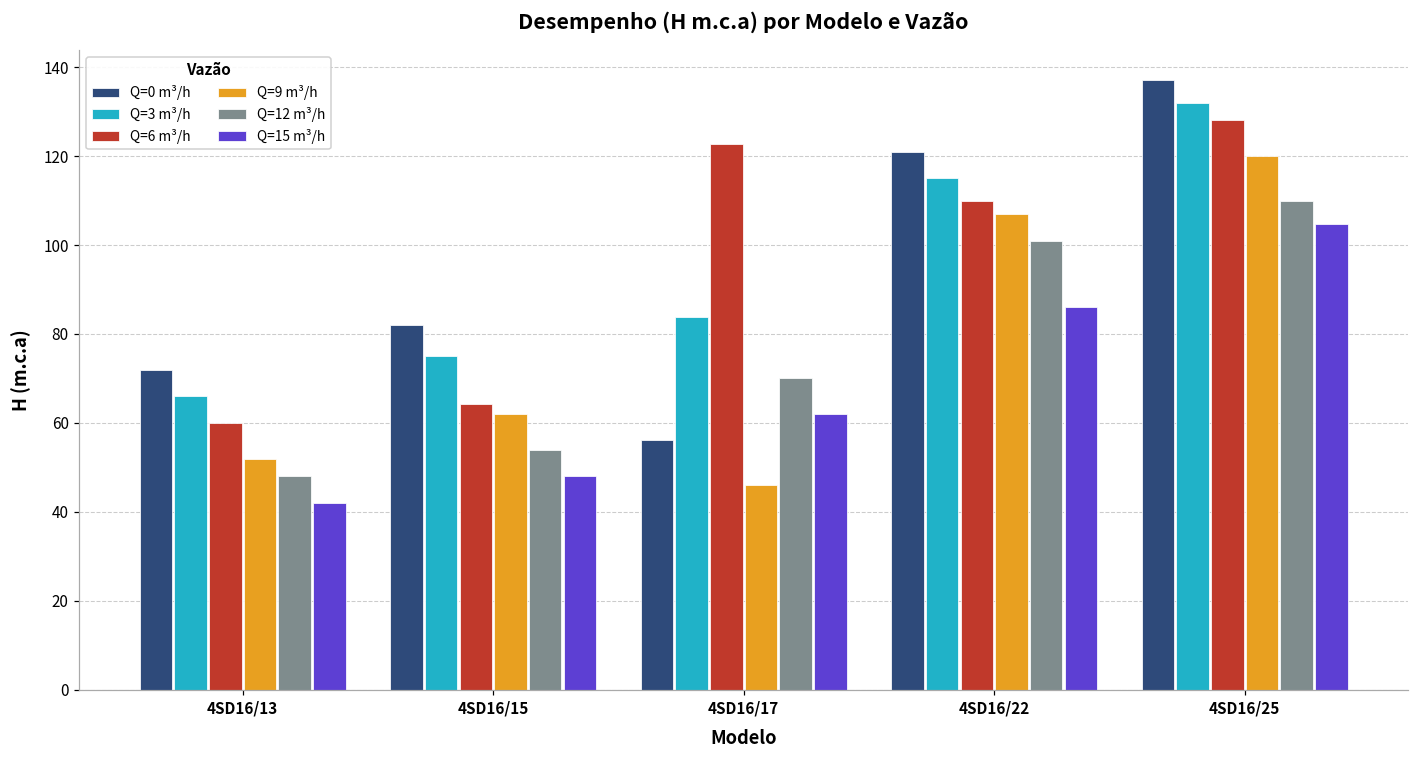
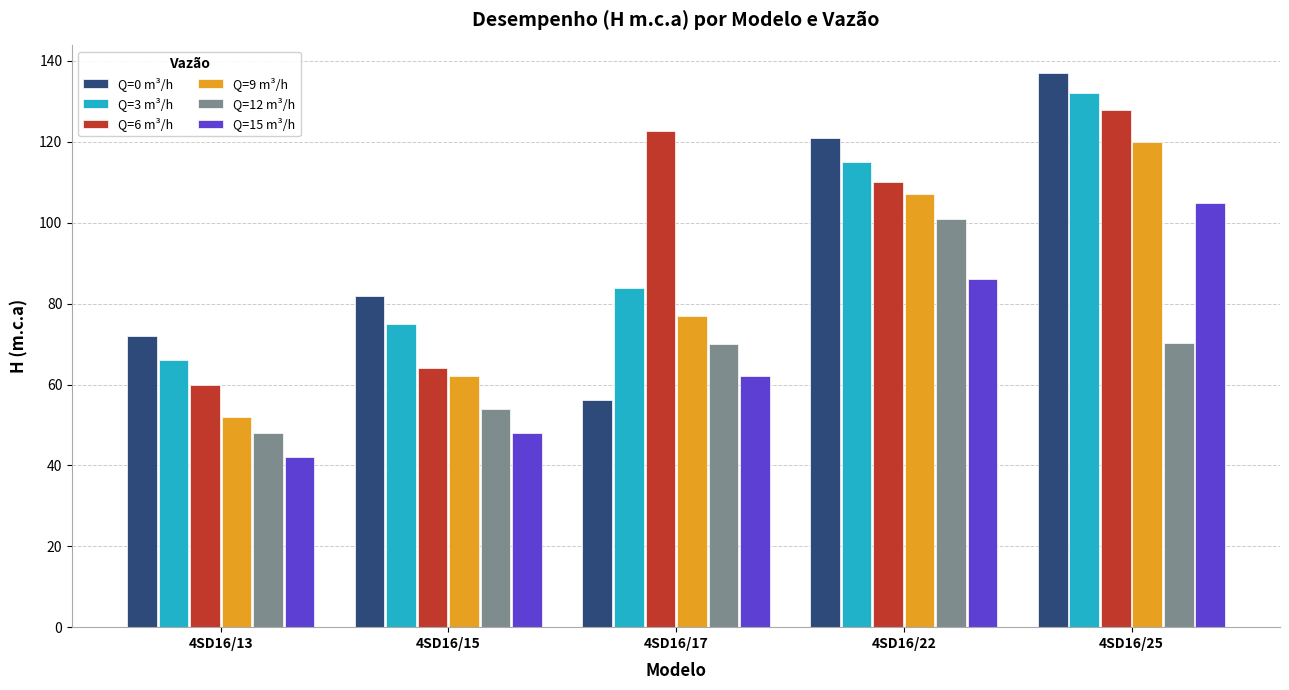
Q=9 m³/h, 4SD16/17: 46 -> 77
Q=12 m³/h, 4SD16/25: 110 -> 70
